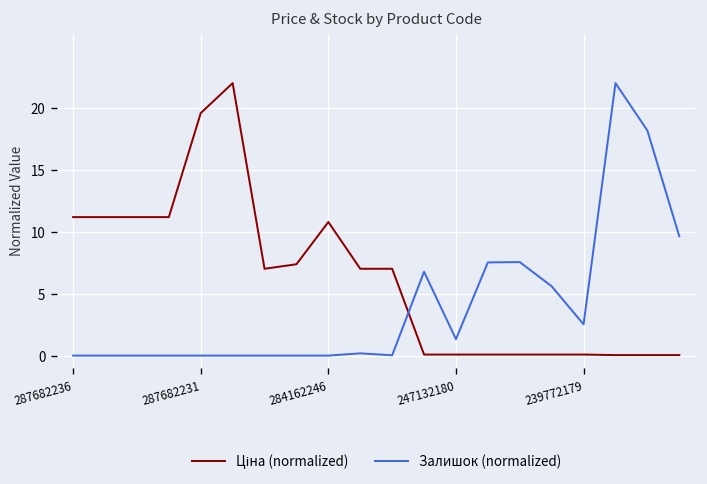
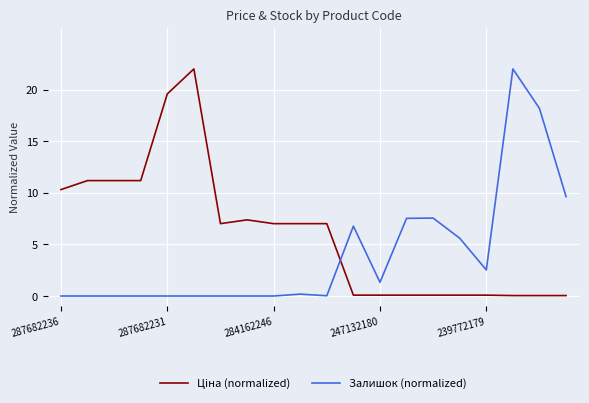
Ціна (normalized), 287682236: 11.2 -> 10.3
Ціна (normalized), 284162246: 10.8 -> 7.0
